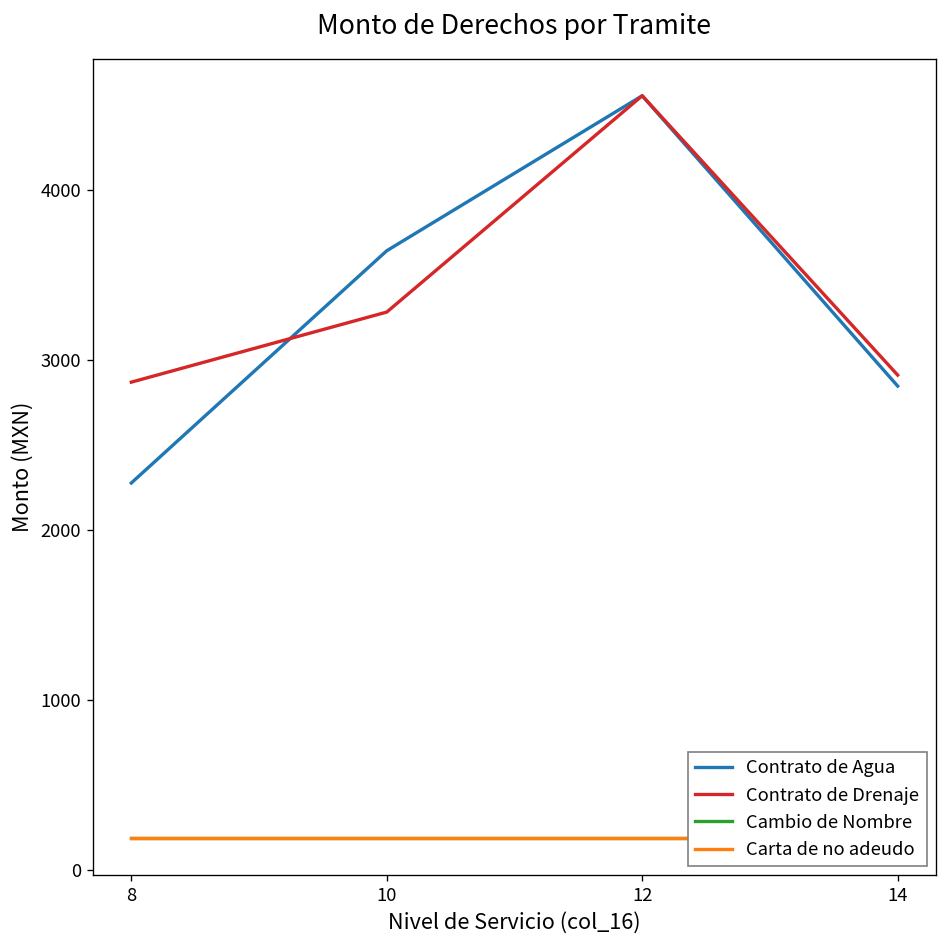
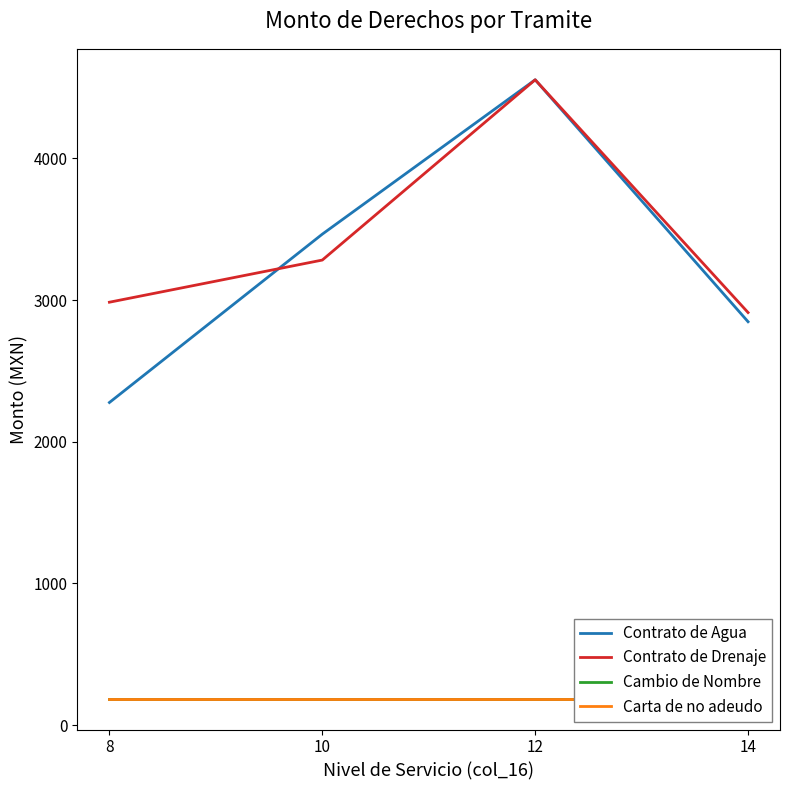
Contrato de Drenaje, 8: 2870 -> 2980
Contrato de Agua, 10: 3640 -> 3470
